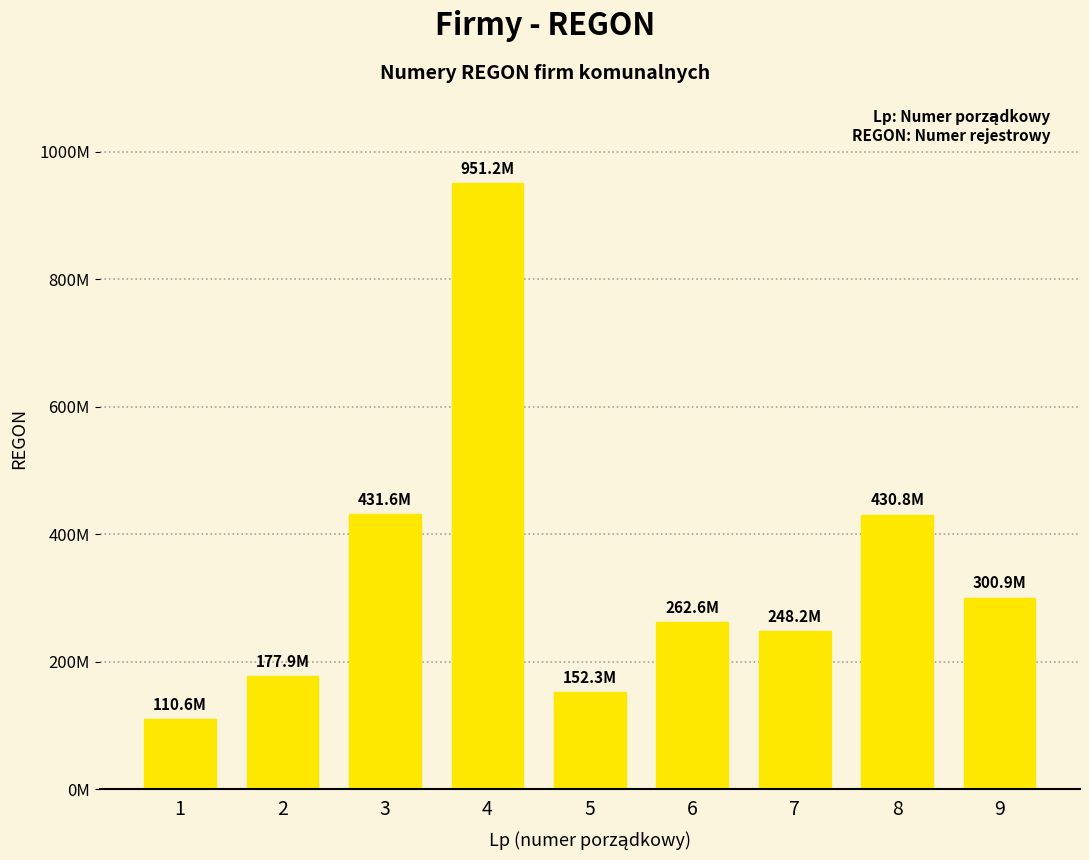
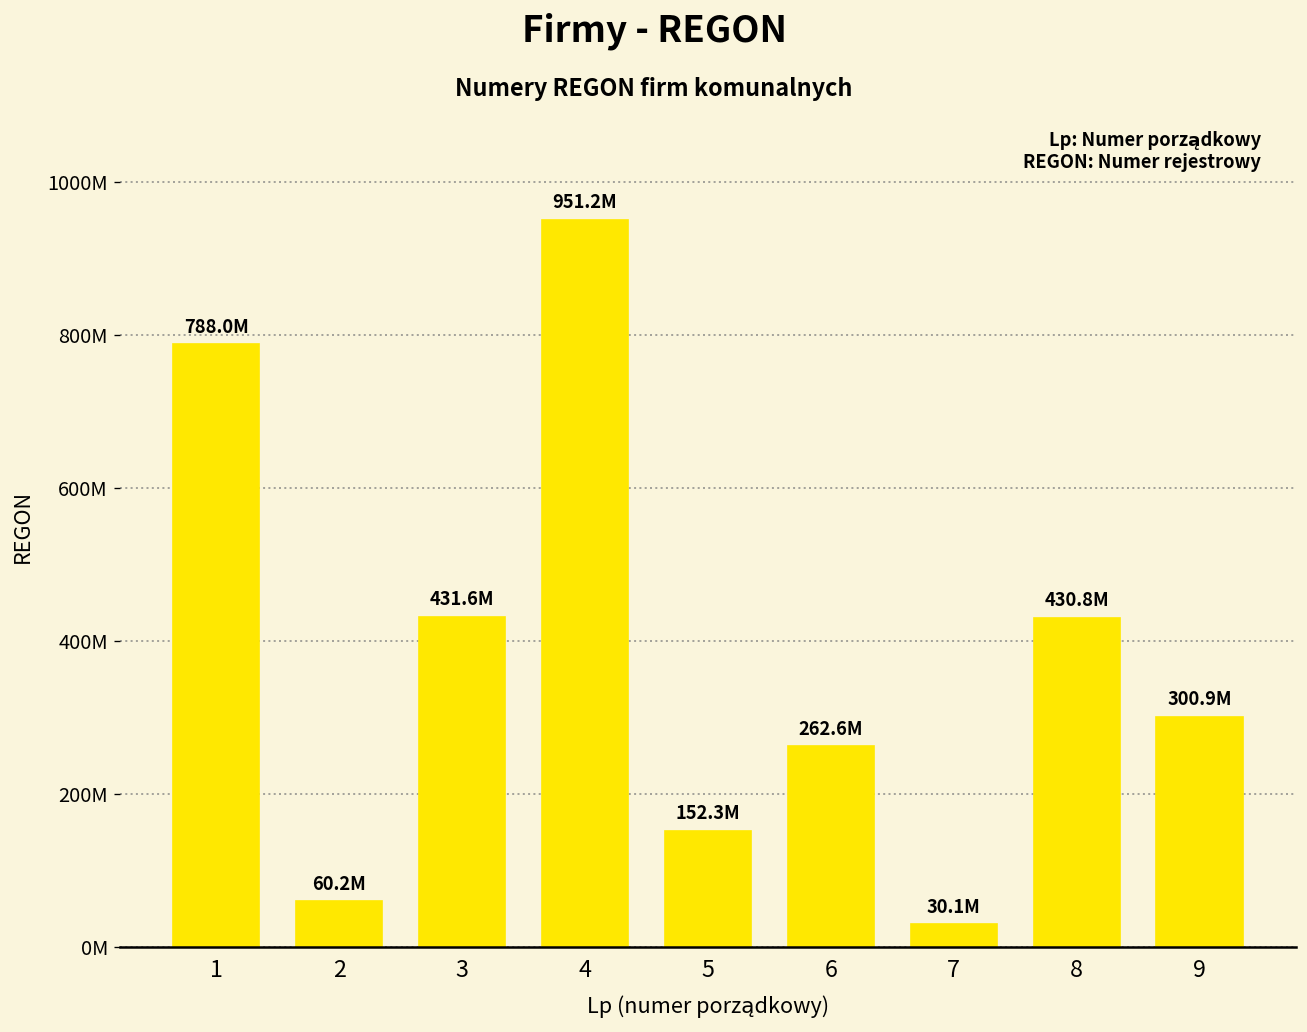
1: 110.6M -> 788.0M
2: 177.9M -> 60.2M
7: 248.2M -> 30.1M
